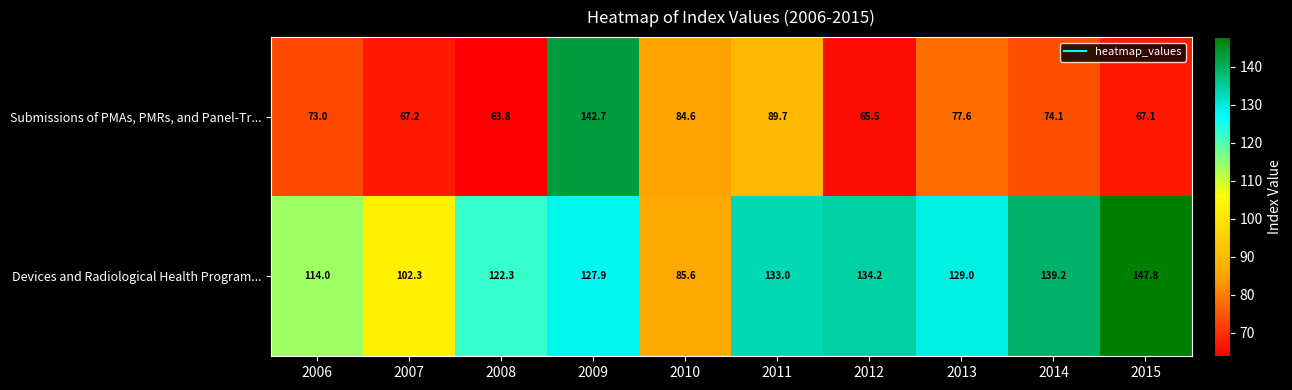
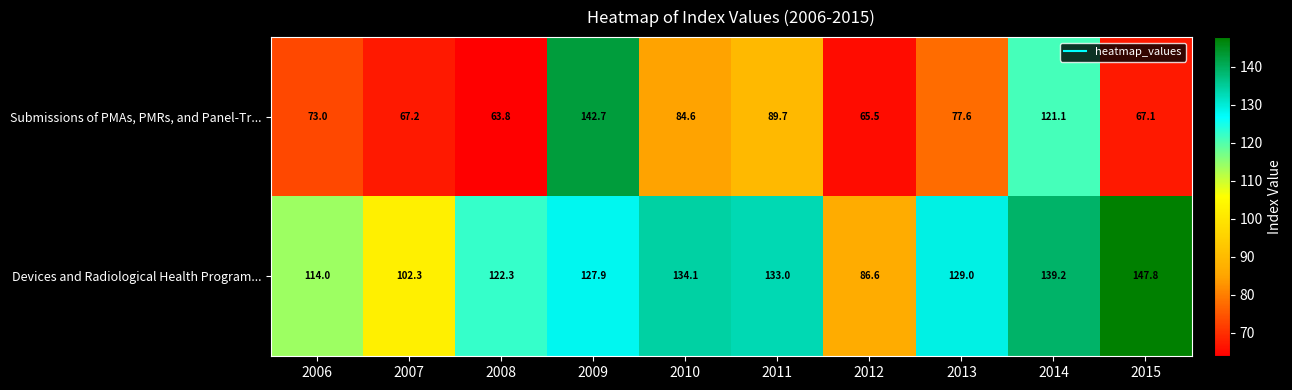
Submissions of PMAs, PMRs, and Panel-Tr..., 2014: 74.1 -> 121.1
Devices and Radiological Health Program..., 2010: 85.6 -> 134.1
Devices and Radiological Health Program..., 2012: 134.2 -> 86.6
